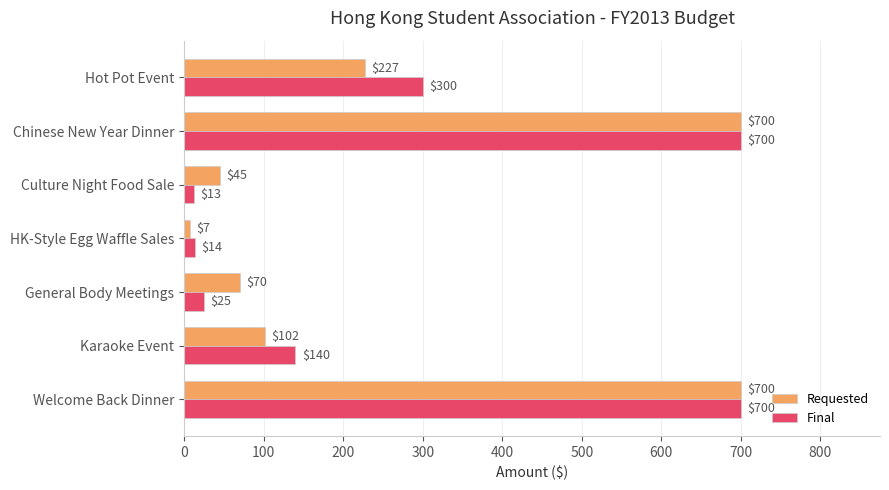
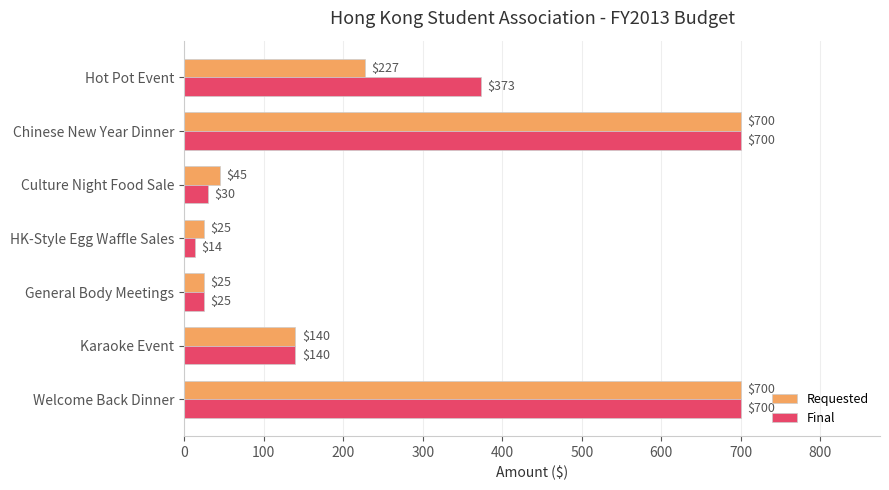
Final, Hot Pot Event: $300 -> $373
Final, Culture Night Food Sale: $13 -> $30
Requested, HK-Style Egg Waffle Sales: $7 -> $25
Requested, General Body Meetings: $70 -> $25
Requested, Karaoke Event: $102 -> $140
